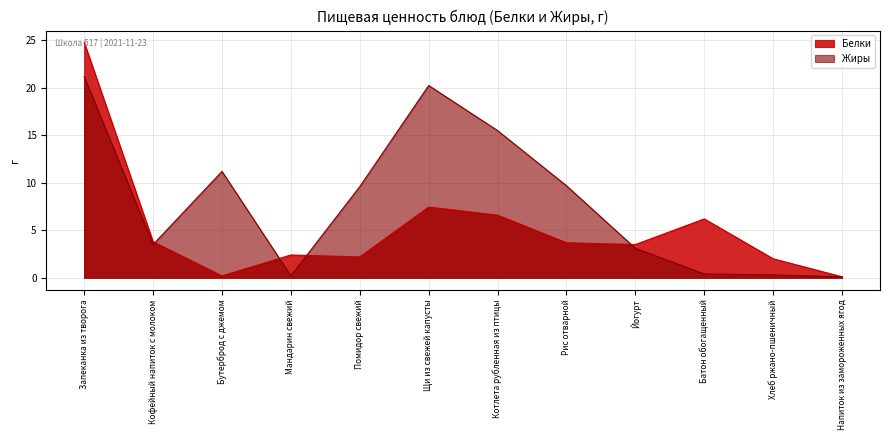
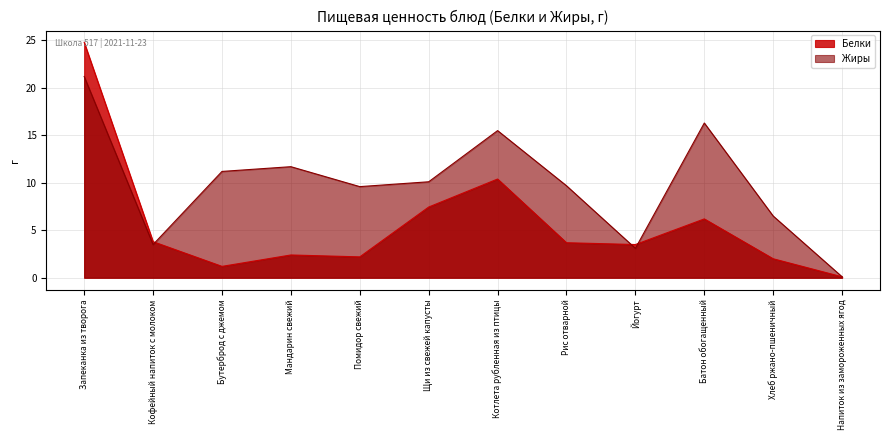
Белки, Бутерброд с джемом: 0 -> 1
Жиры, Мандарин свежий: 0 -> 12
Жиры, Щи из свежей капусты: 20 -> 10
Белки, Котлета рубленная из птицы: 7 -> 10
Жиры, Батон обогащенный: 0 -> 16
Жиры, Хлеб ржано-пшеничный: 0 -> 7
